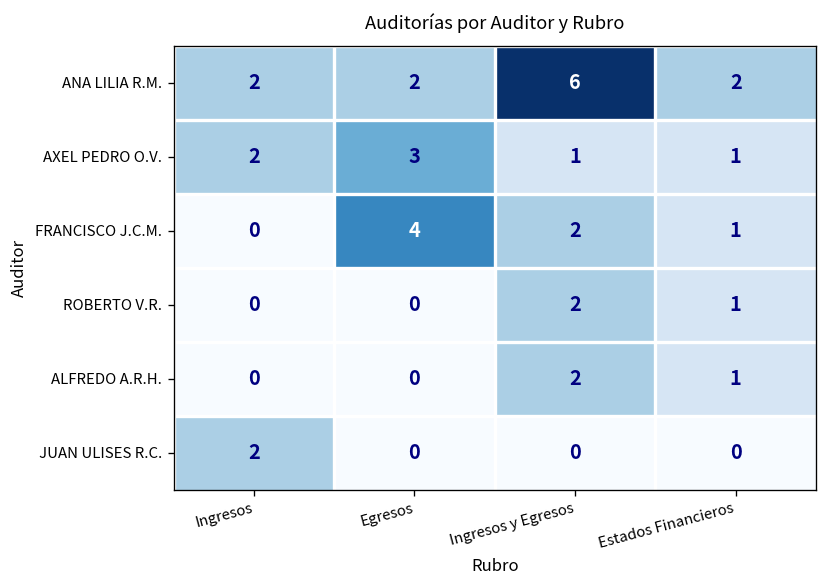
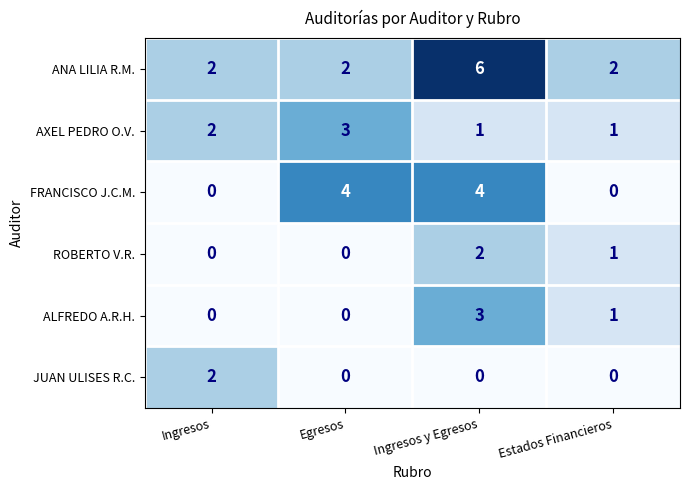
FRANCISCO J.C.M., Ingresos y Egresos: 2 -> 4
FRANCISCO J.C.M., Estados Financieros: 1 -> 0
ALFREDO A.R.H., Ingresos y Egresos: 2 -> 3
